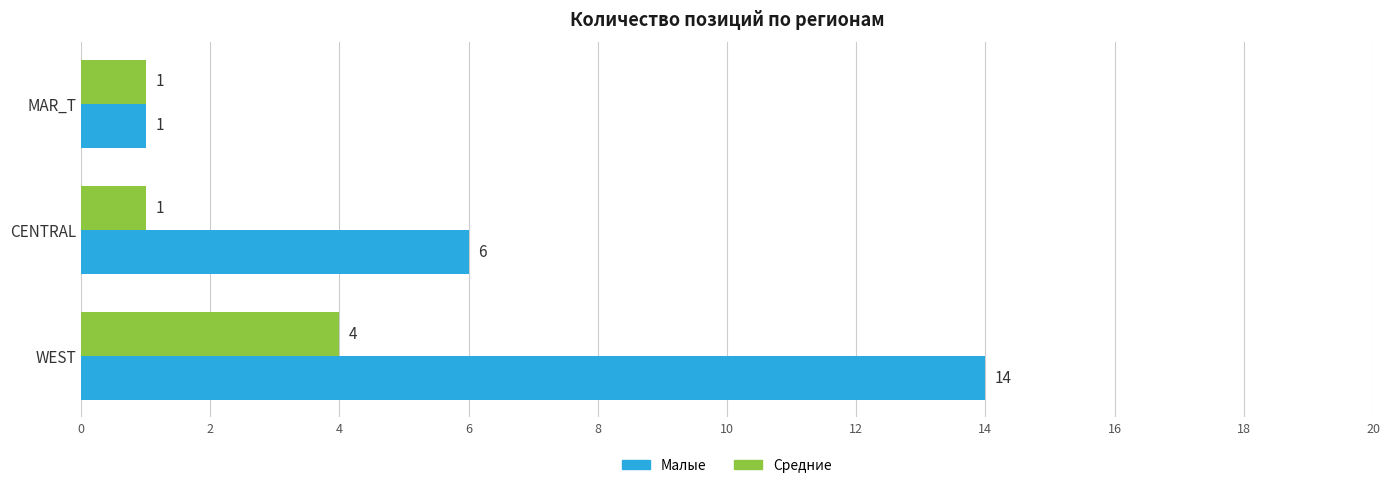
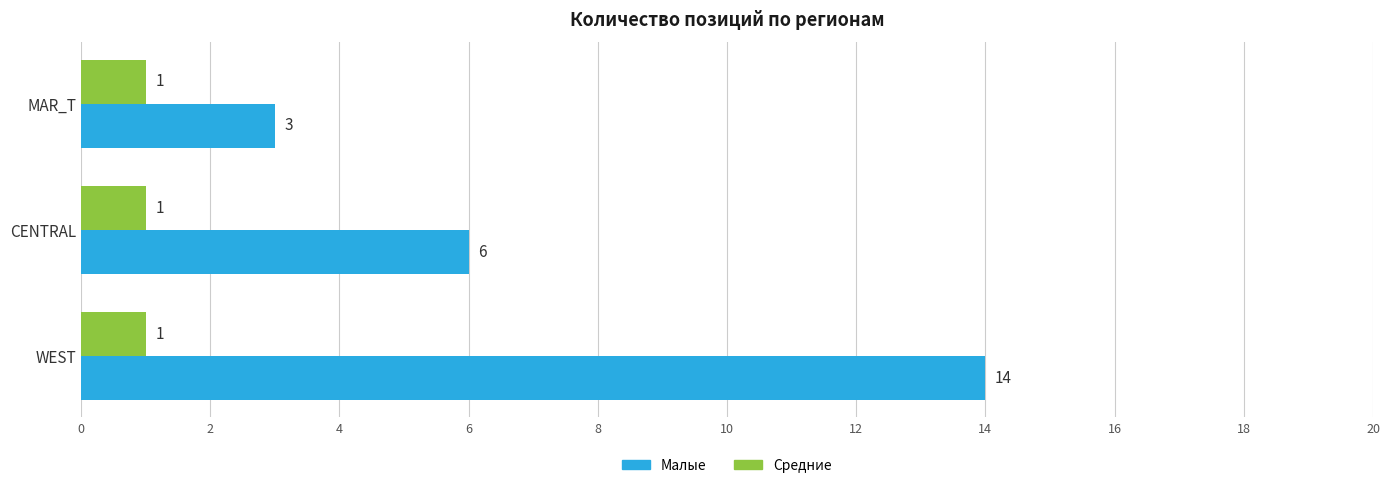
Малые, MAR_T: 1 -> 3
Средние, WEST: 4 -> 1
